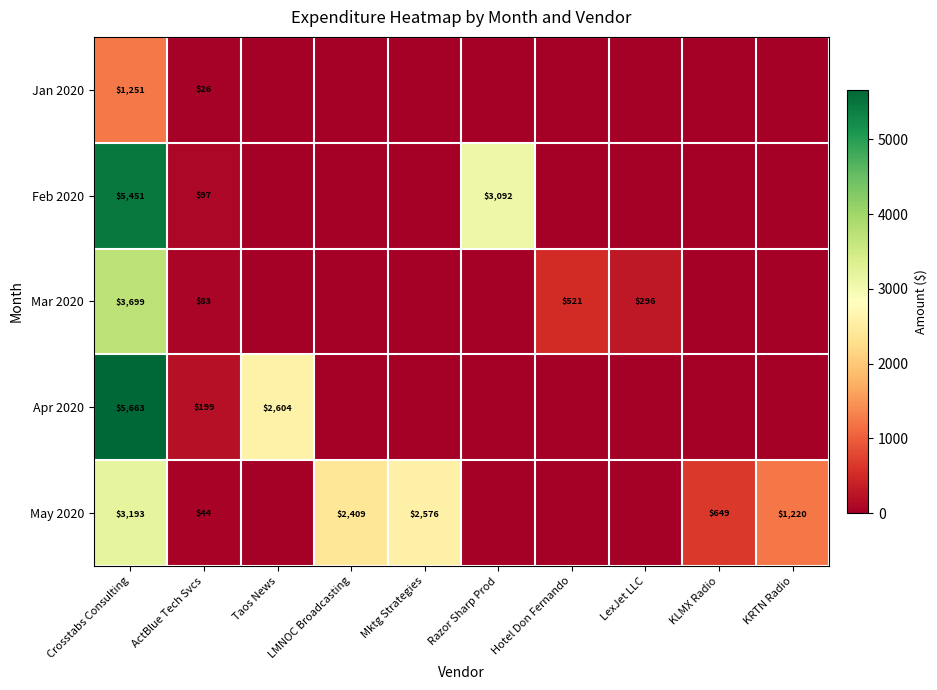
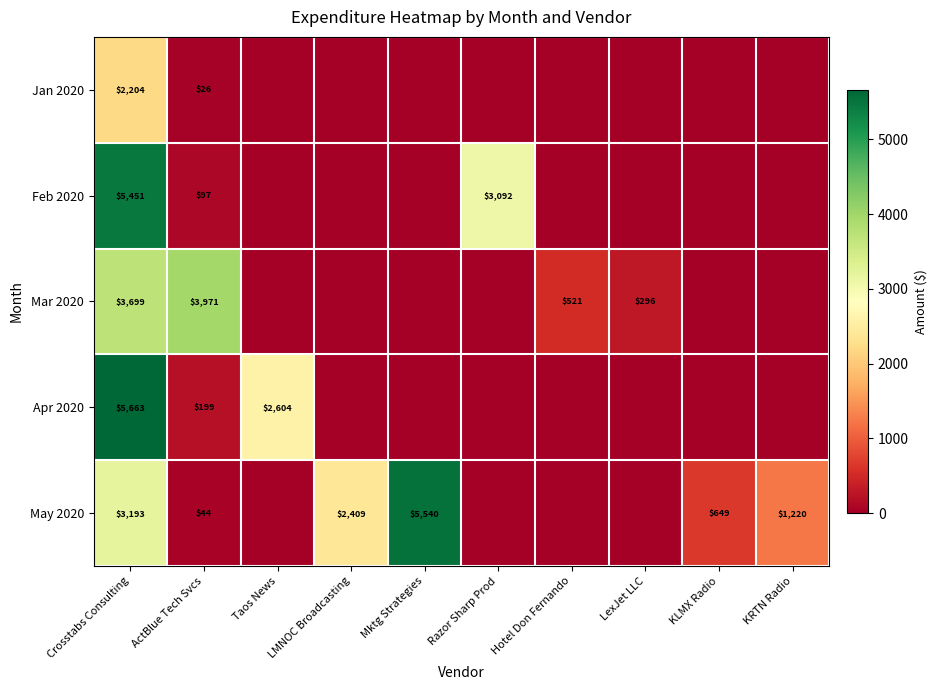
Jan 2020, Crosstabs Consulting: $1,251 -> $2,204
Mar 2020, ActBlue Tech Svcs: $83 -> $3,971
May 2020, Mktg Strategies: $2,576 -> $5,540
